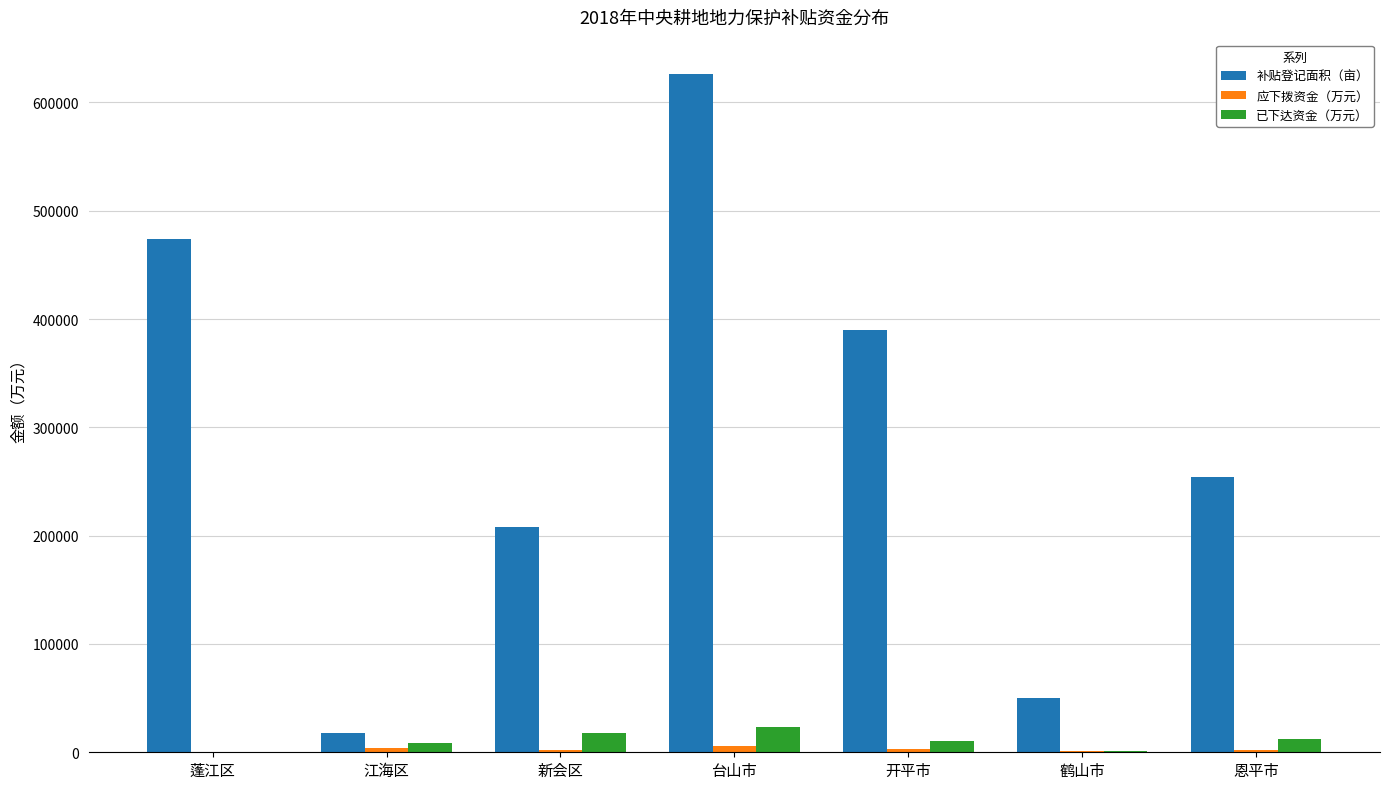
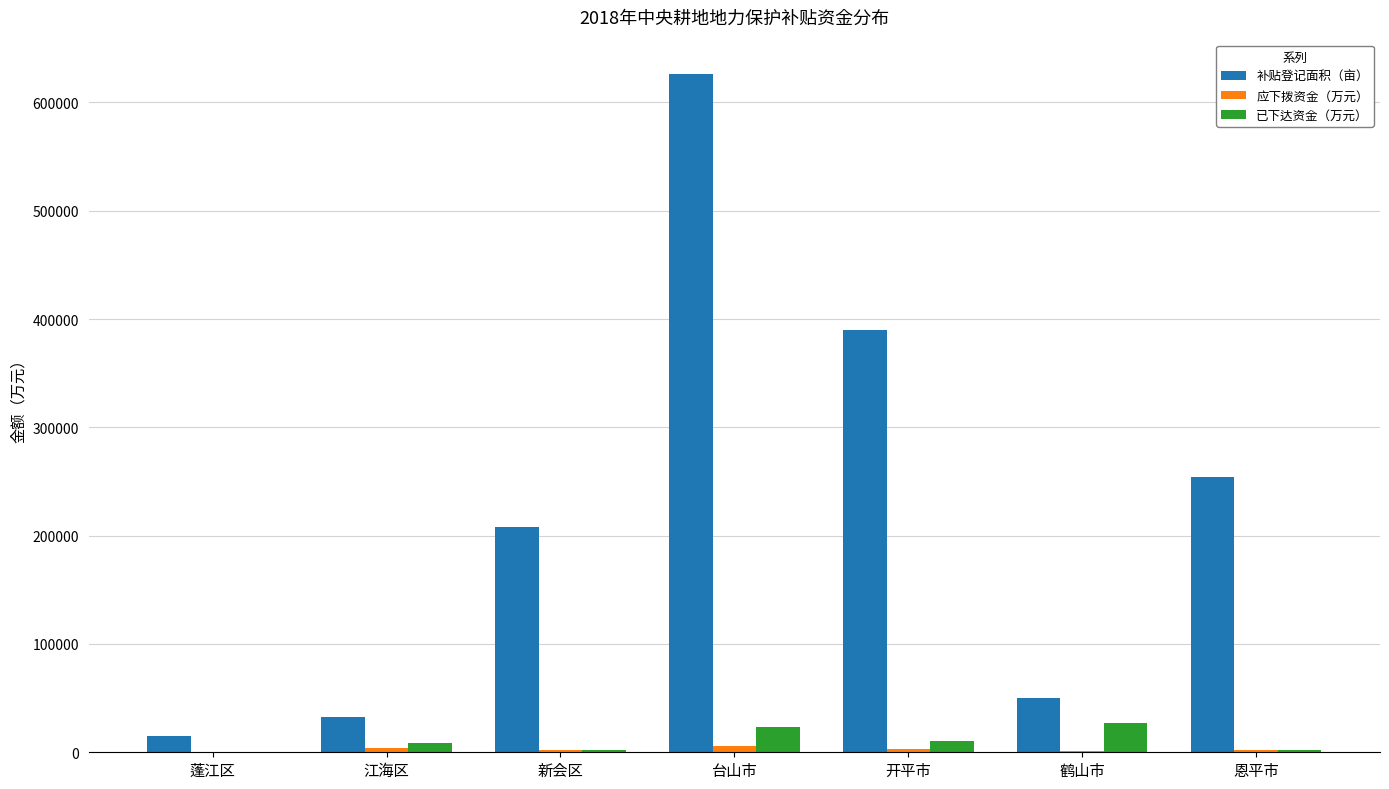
补贴登记面积（亩）, 蓬江区: 474000 -> 15000
补贴登记面积（亩）, 江海区: 18000 -> 33000
已下达资金（万元）, 新会区: 18000 -> 2000
已下达资金（万元）, 鹤山市: 1000 -> 27000
已下达资金（万元）, 恩平市: 12000 -> 2000
